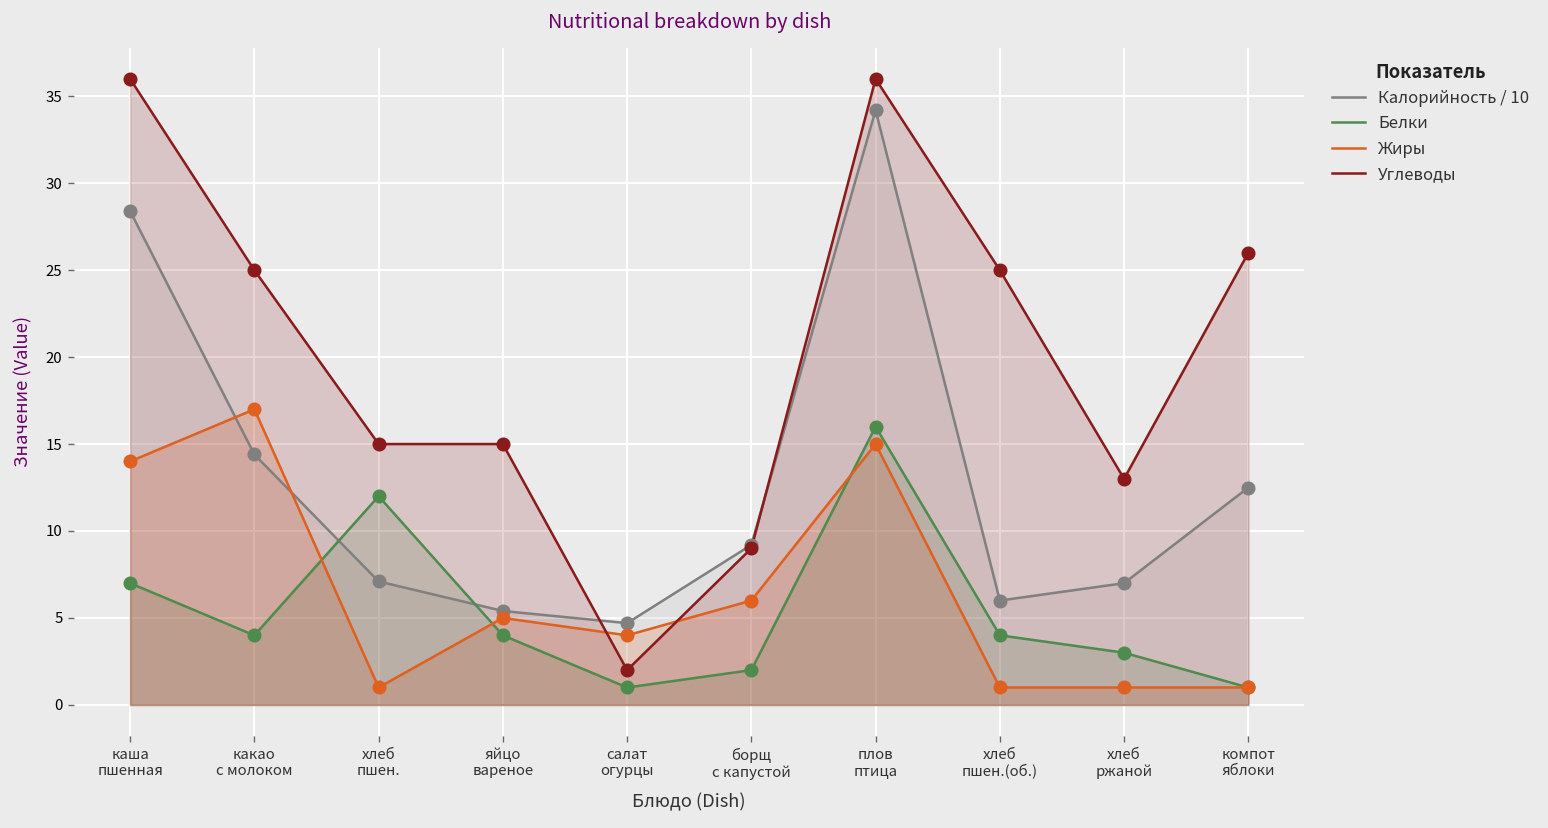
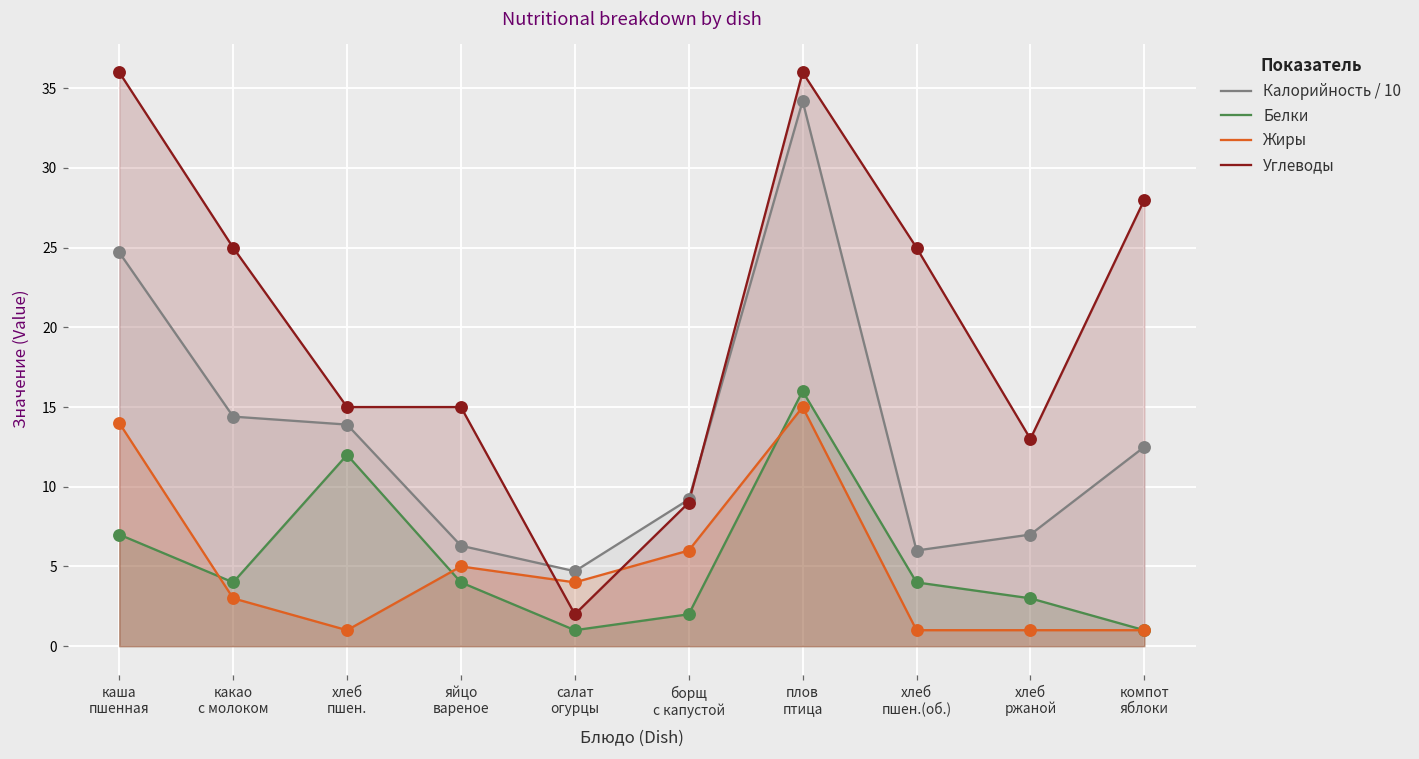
Калорийность / 10, каша пшенная: 28.4 -> 24.7
Жиры, какао с молоком: 17 -> 3
Калорийность / 10, хлеб пшен.: 7.1 -> 13.9
Калорийность / 10, яйцо вареное: 5.4 -> 6.3
Углеводы, компот яблоки: 26 -> 28
